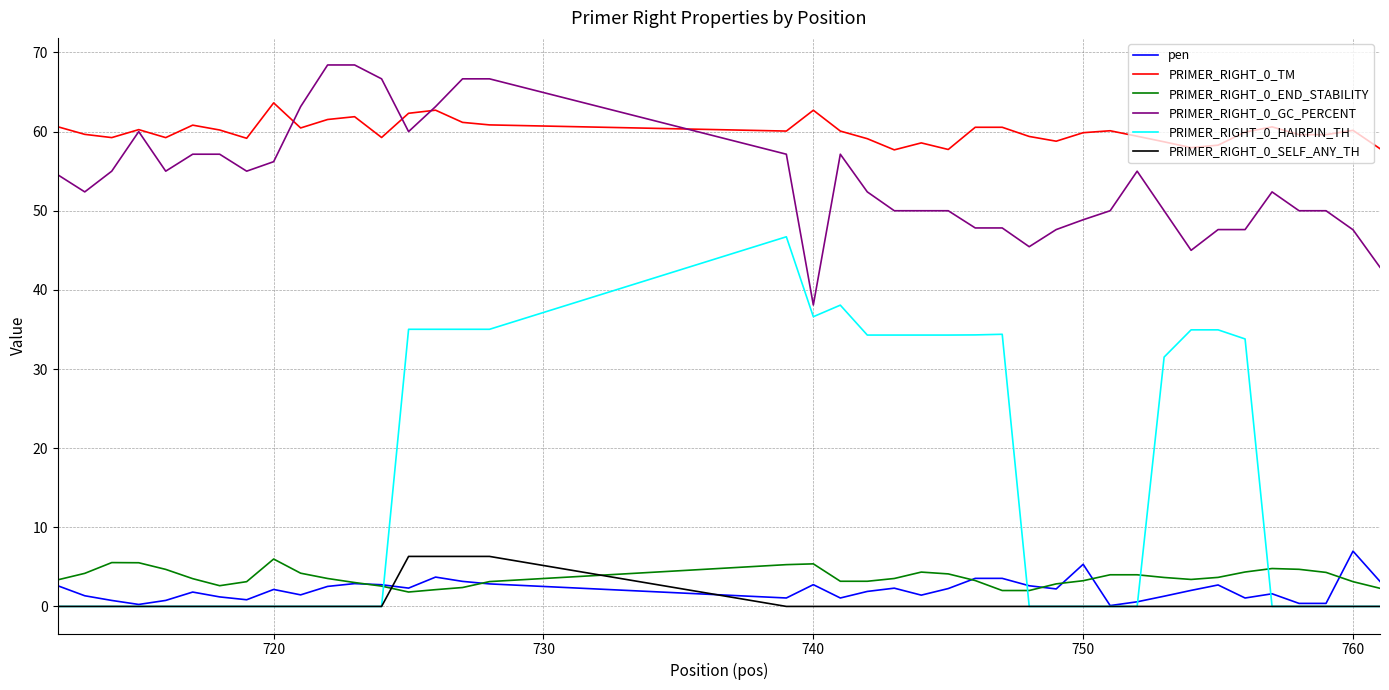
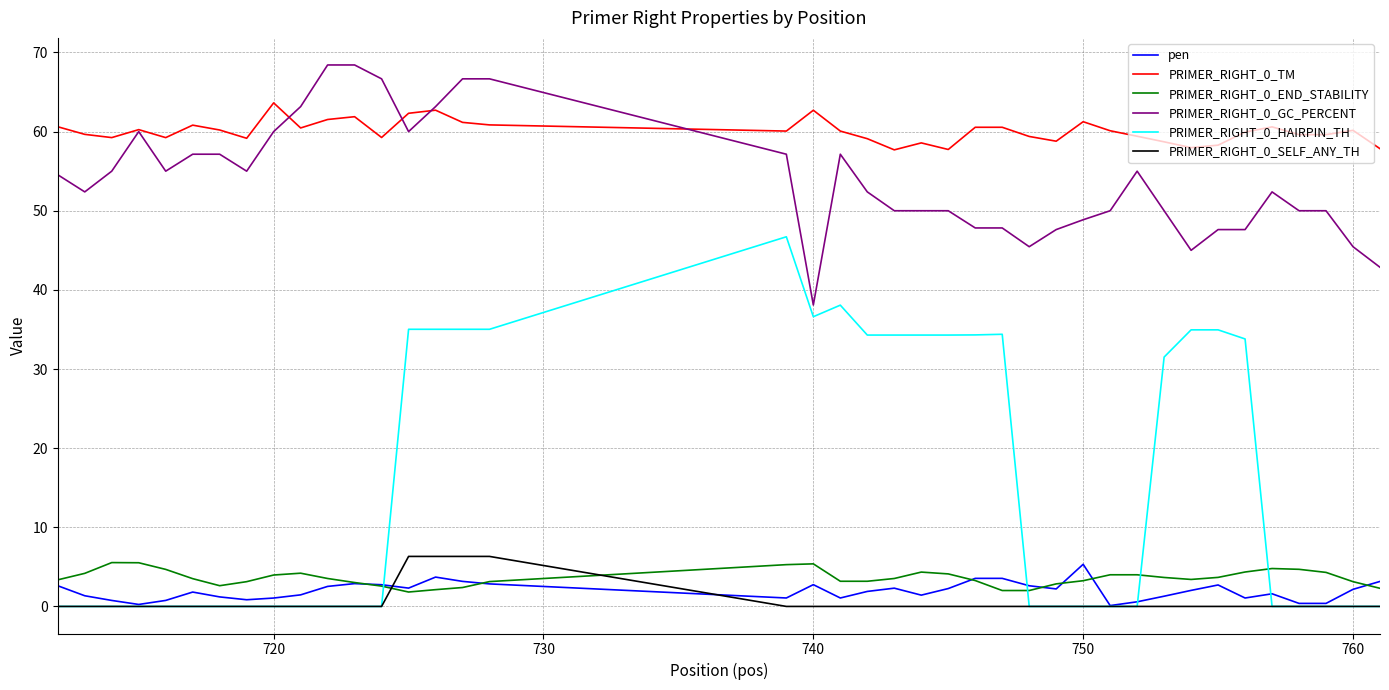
pen, 720: 2 -> 1
PRIMER_RIGHT_0_END_STABILITY, 720: 6 -> 4
PRIMER_RIGHT_0_GC_PERCENT, 720: 56 -> 60
PRIMER_RIGHT_0_TM, 750: 60 -> 61
pen, 760: 7 -> 2
PRIMER_RIGHT_0_GC_PERCENT, 760: 48 -> 45
